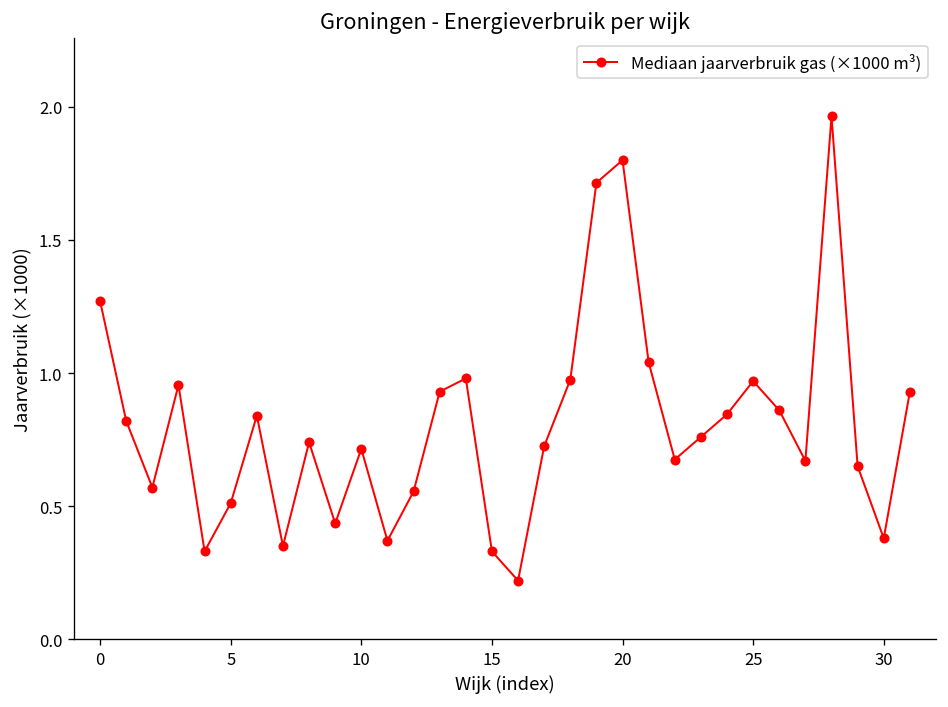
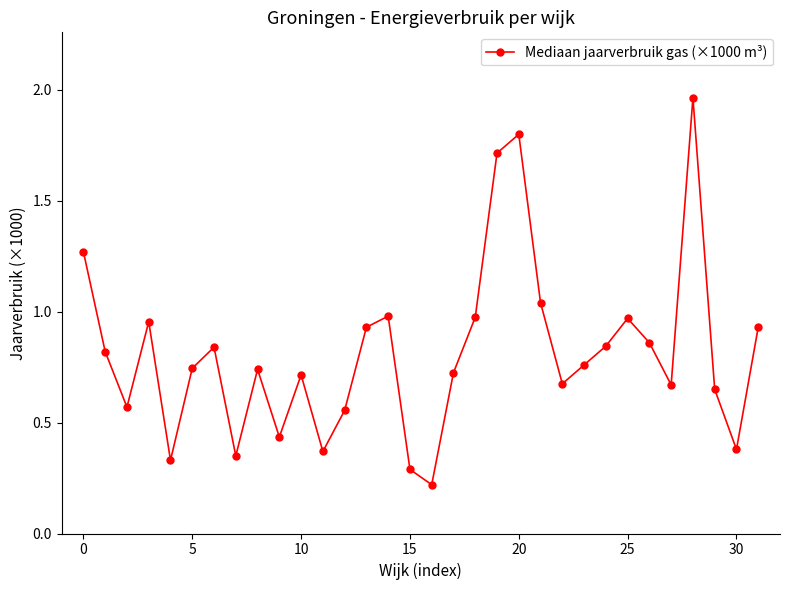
5: 0.51 -> 0.75
15: 0.33 -> 0.29
